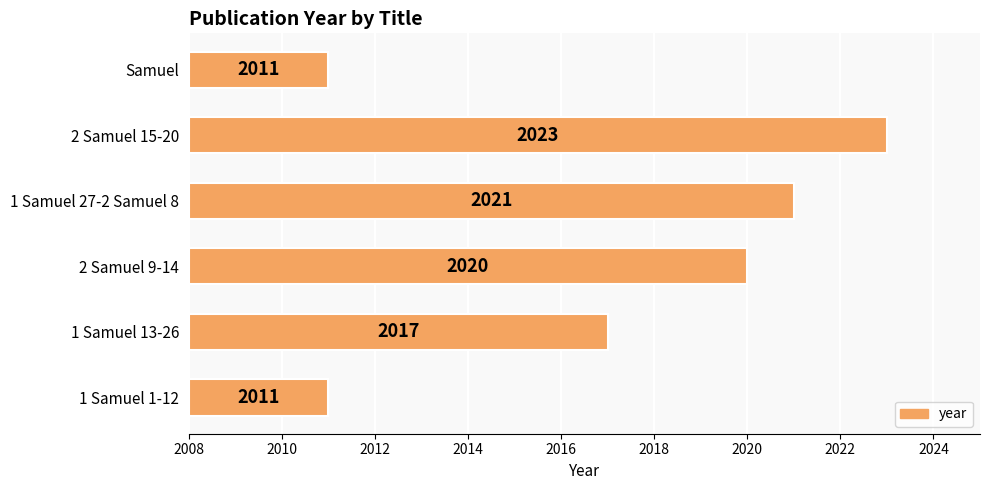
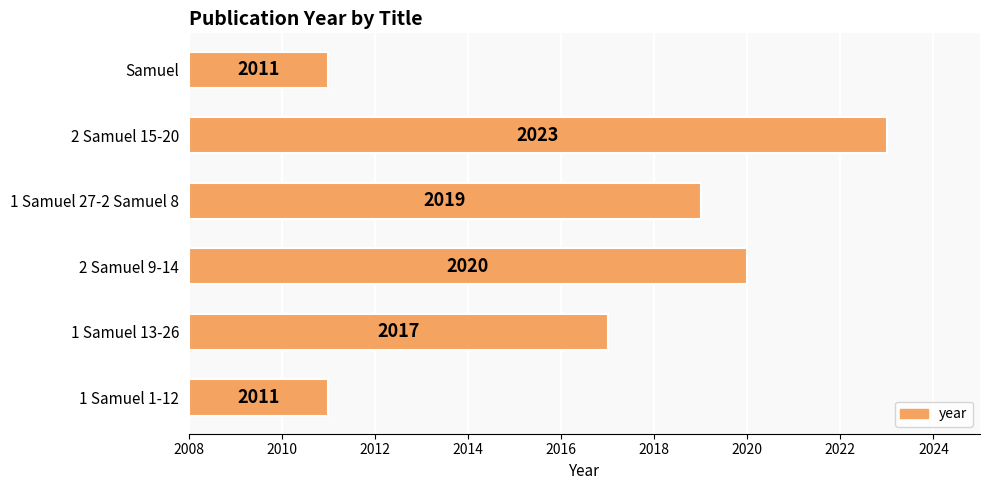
1 Samuel 27-2 Samuel 8: 2021 -> 2019
